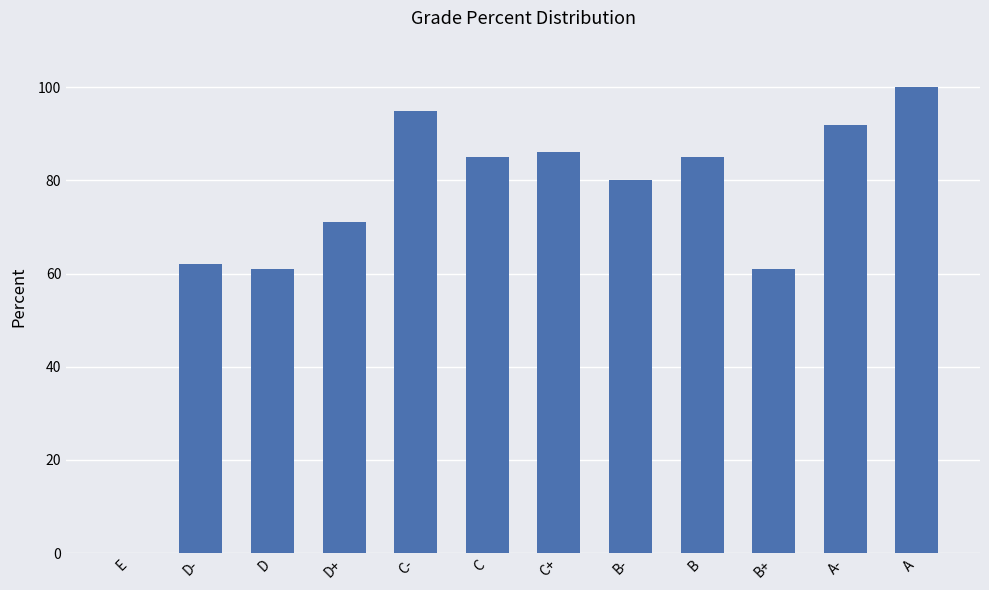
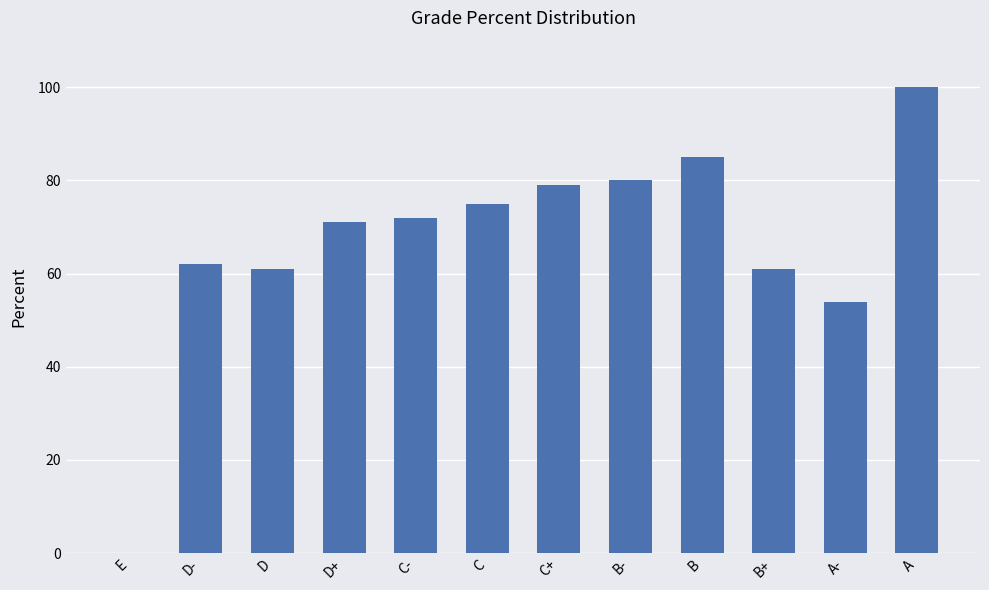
C-: 95 -> 72
C: 85 -> 75
C+: 86 -> 79
A-: 92 -> 54
